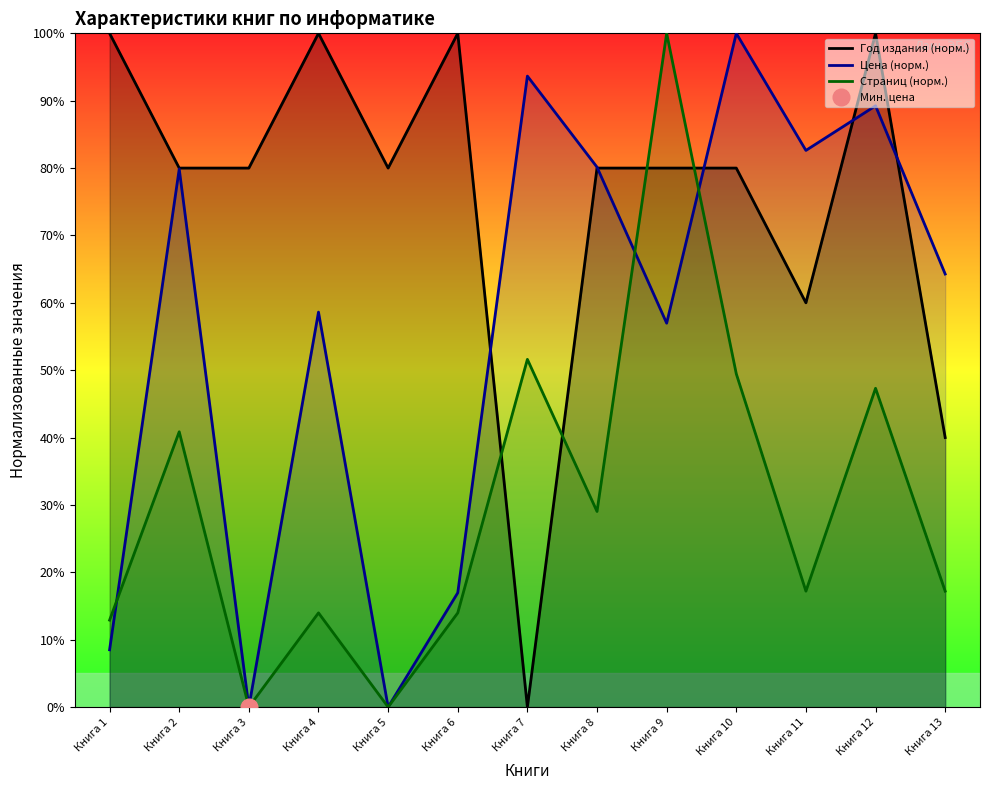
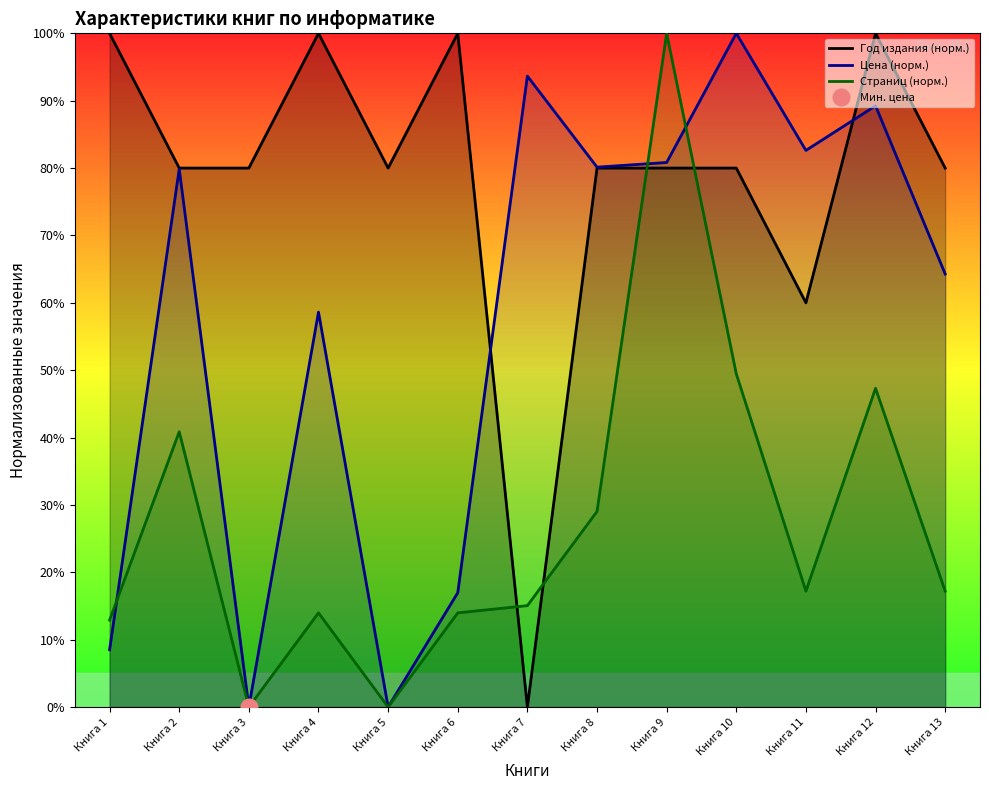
Страниц (норм.), Книга 7: 52% -> 15%
Цена (норм.), Книга 9: 57% -> 81%
Год издания (норм.), Книга 13: 40% -> 80%
